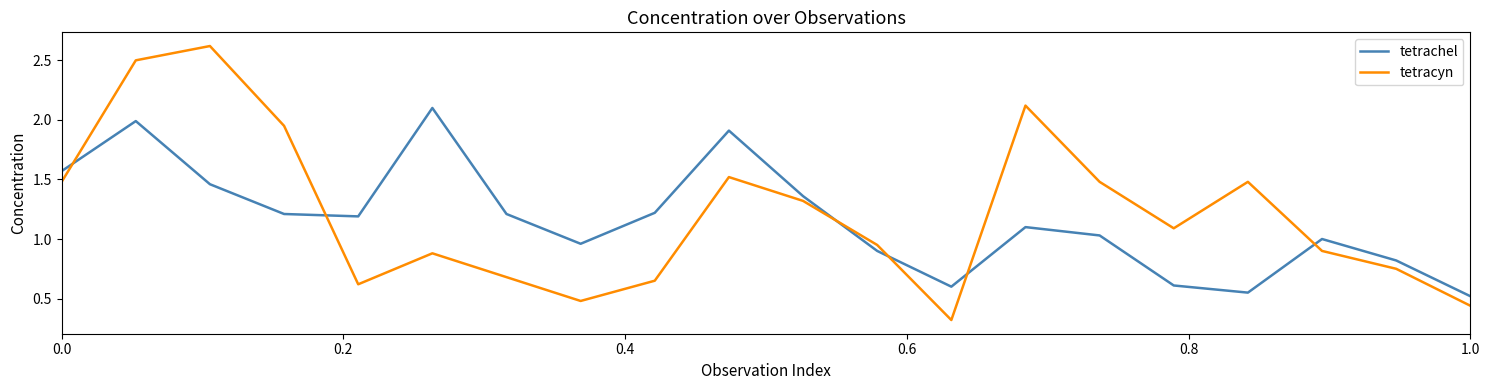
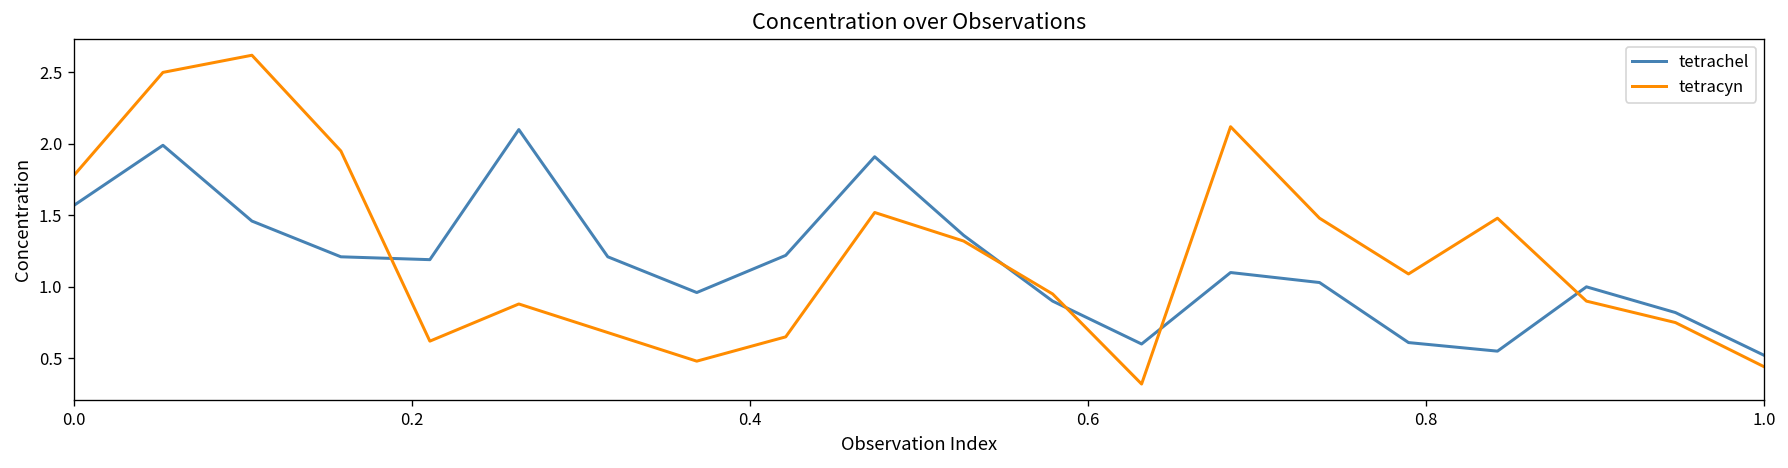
tetracyn, 0.0: 1.48 -> 1.78
